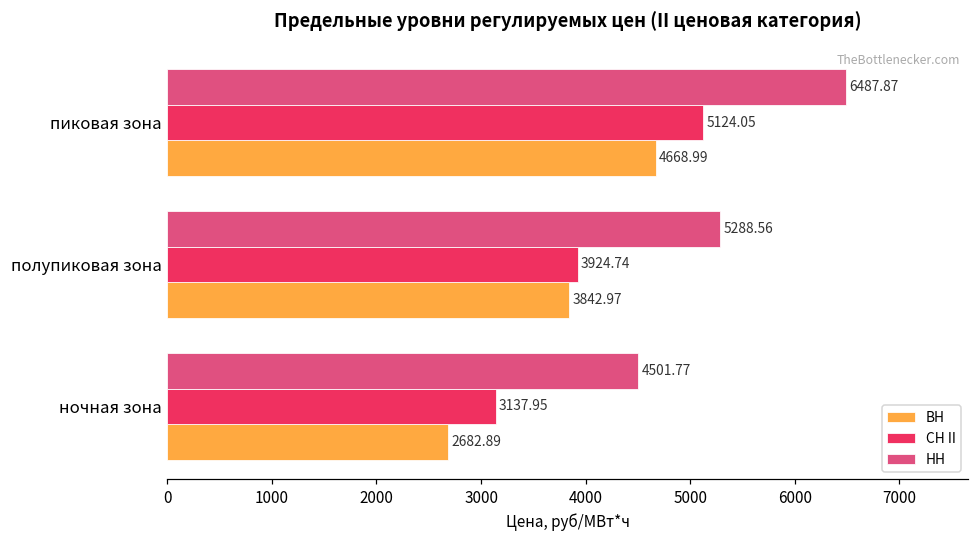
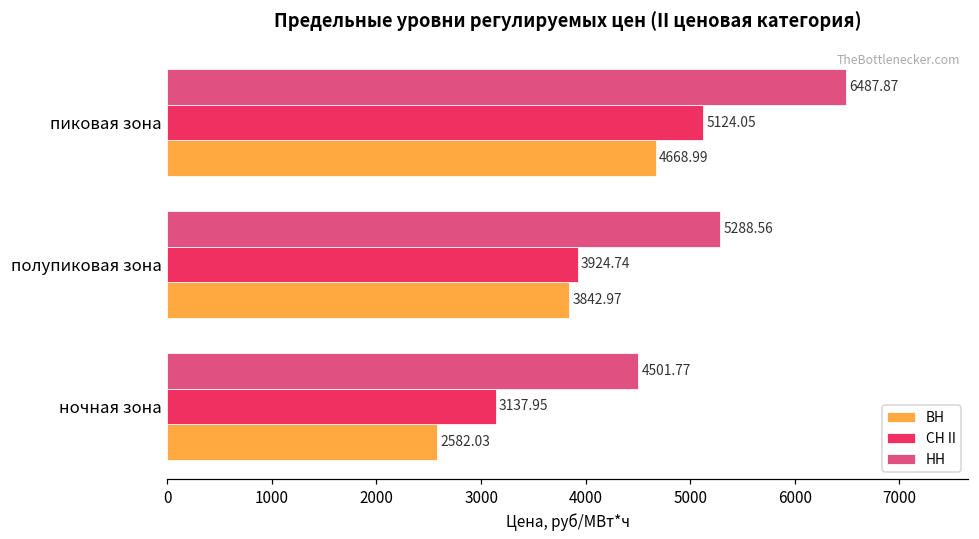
ВН, ночная зона: 2682.89 -> 2582.03
